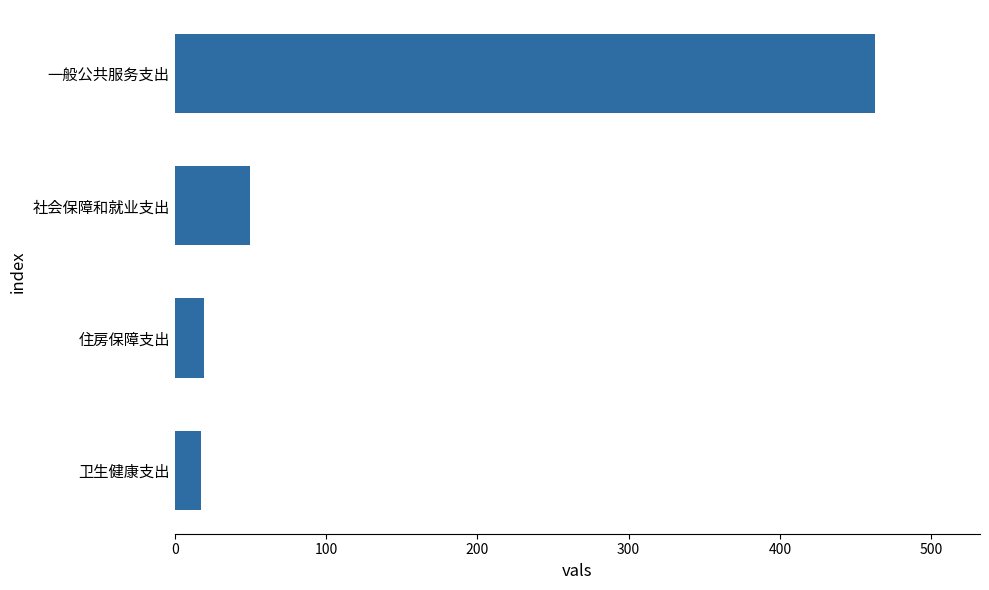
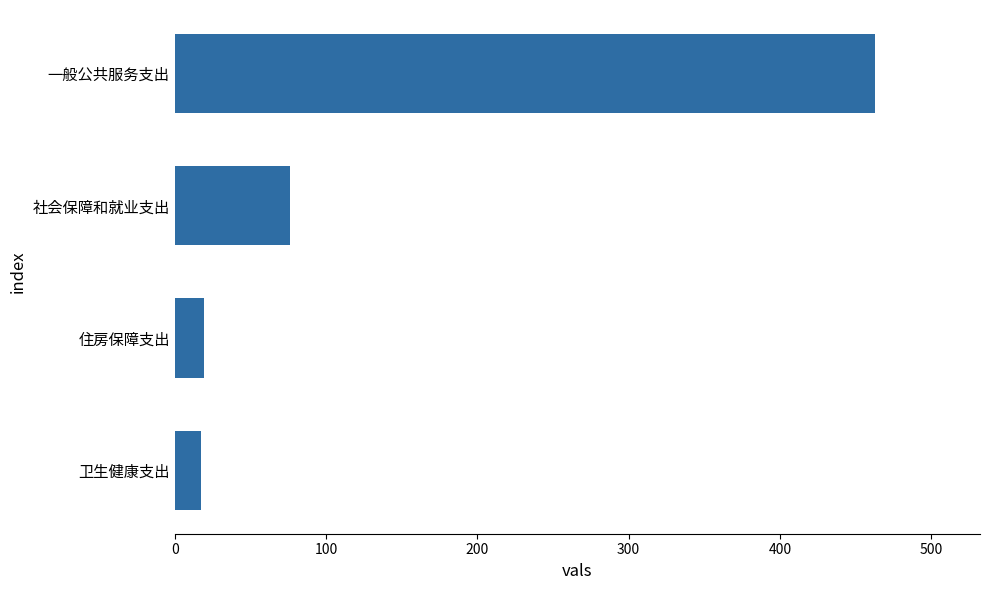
社会保障和就业支出: 50 -> 76
